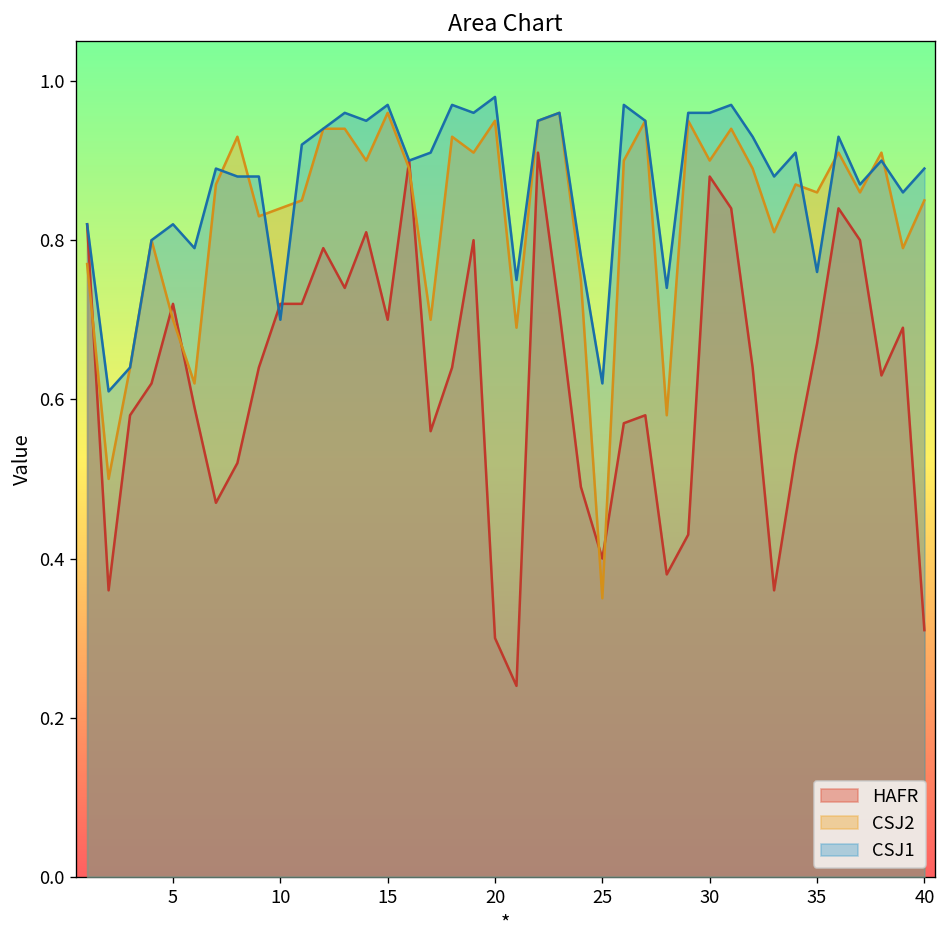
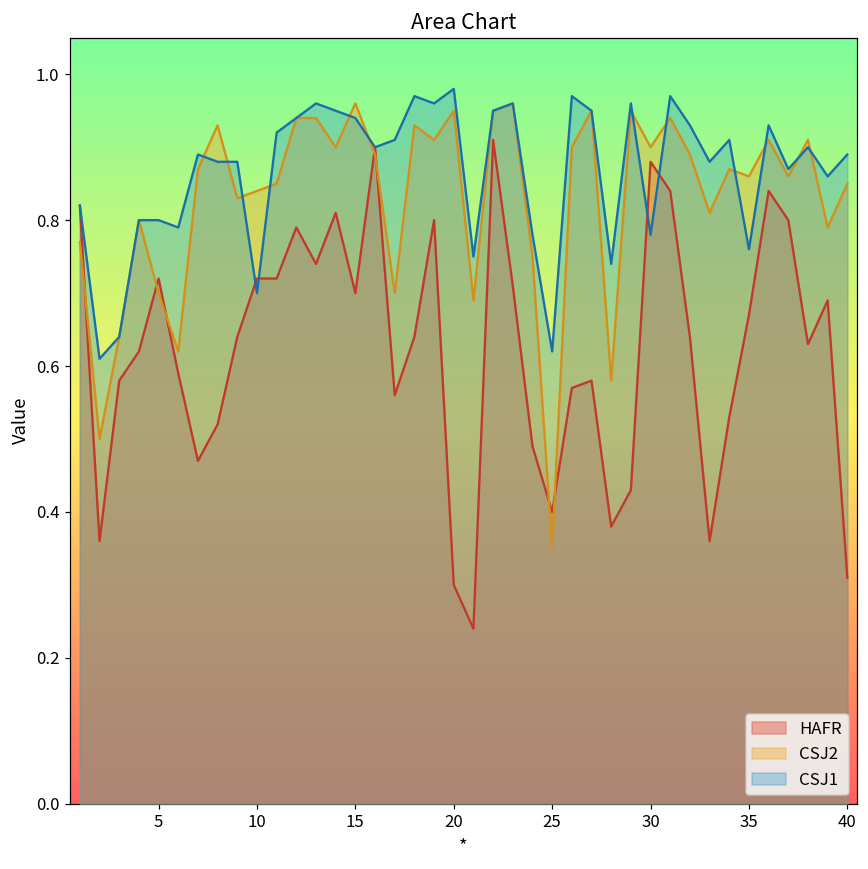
CSJ1, 5: 0.82 -> 0.80
CSJ1, 15: 0.97 -> 0.94
CSJ1, 30: 0.96 -> 0.78
